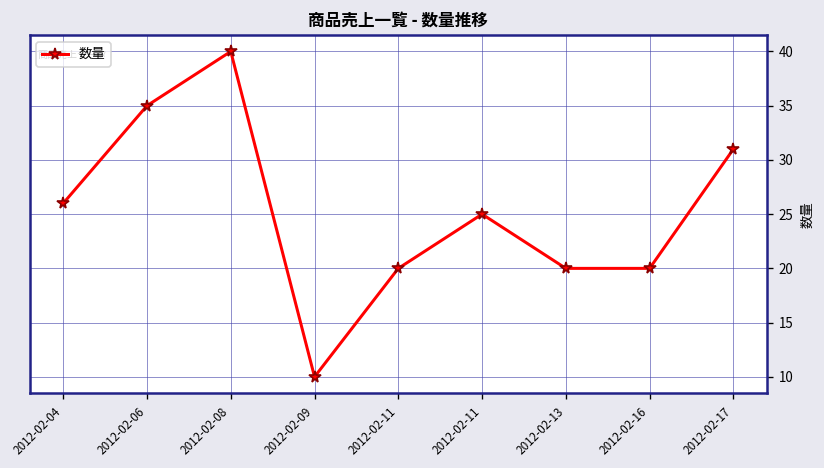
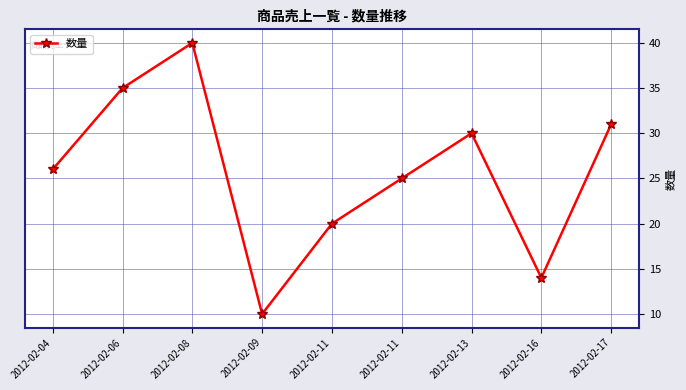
2012-02-13: 20 -> 30
2012-02-16: 20 -> 14
